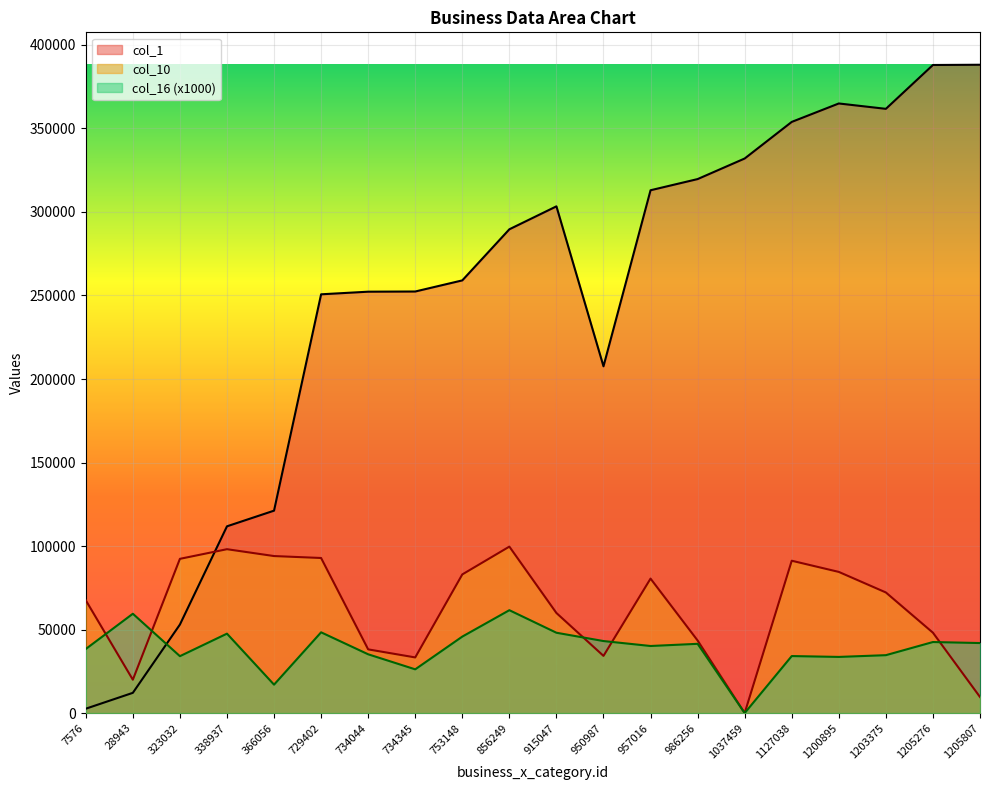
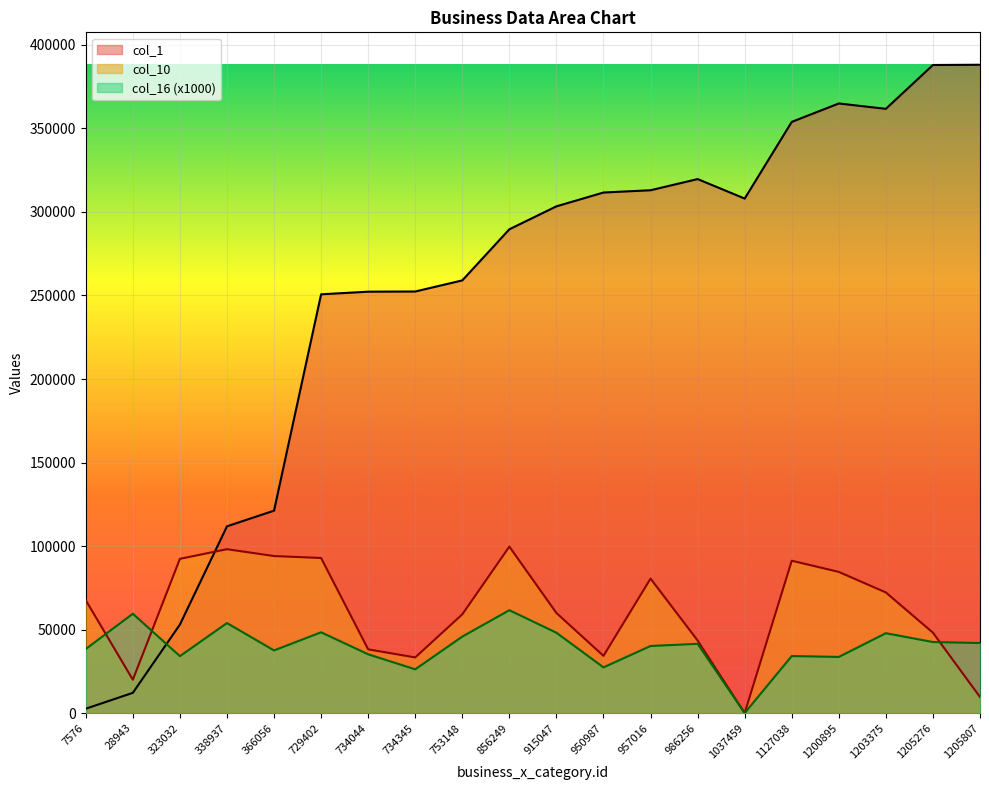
col_16 (x1000), 338937: 48000 -> 54000
col_16 (x1000), 366056: 17000 -> 38000
col_10, 753148: 83000 -> 59000
col_1, 950987: 208000 -> 312000
col_16 (x1000), 950987: 43000 -> 27000
col_1, 1037459: 332000 -> 308000
col_16 (x1000), 1203375: 35000 -> 48000
